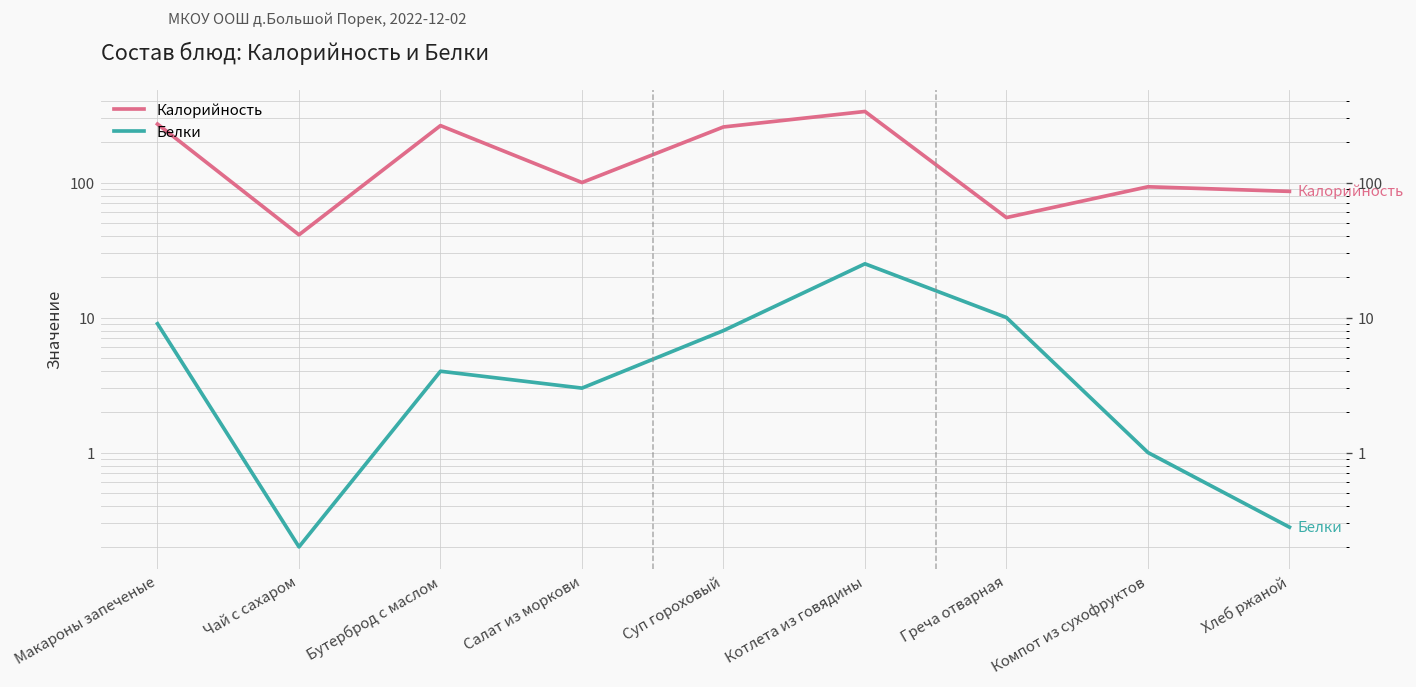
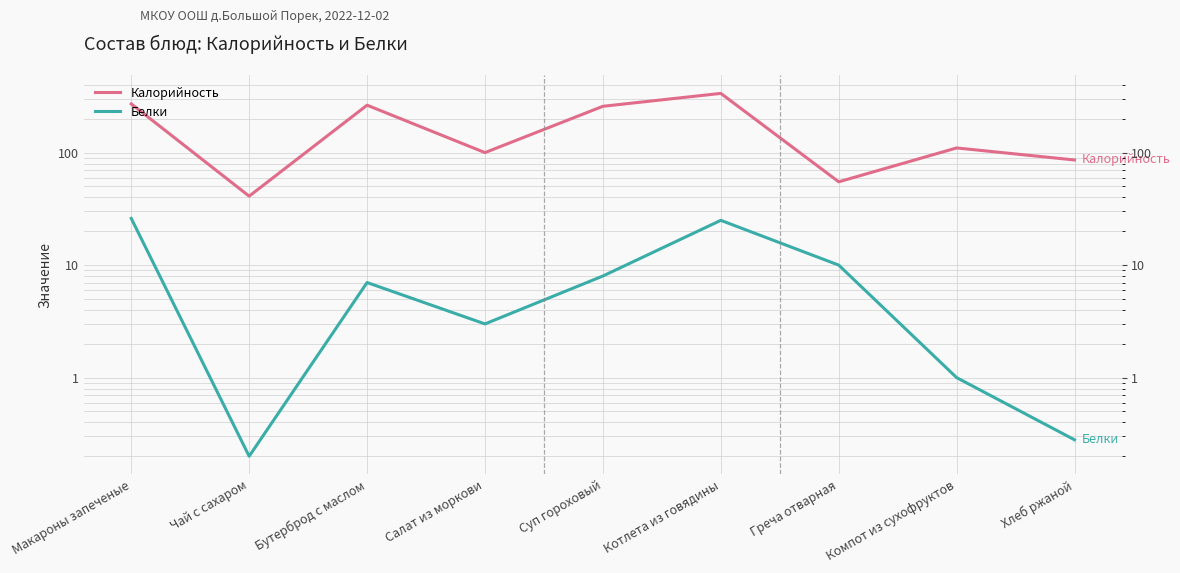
Белки, Макароны запеченые: 9 -> 26
Белки, Бутерброд с маслом: 4 -> 7
Калорийность, Компот из сухофруктов: 90 -> 110
